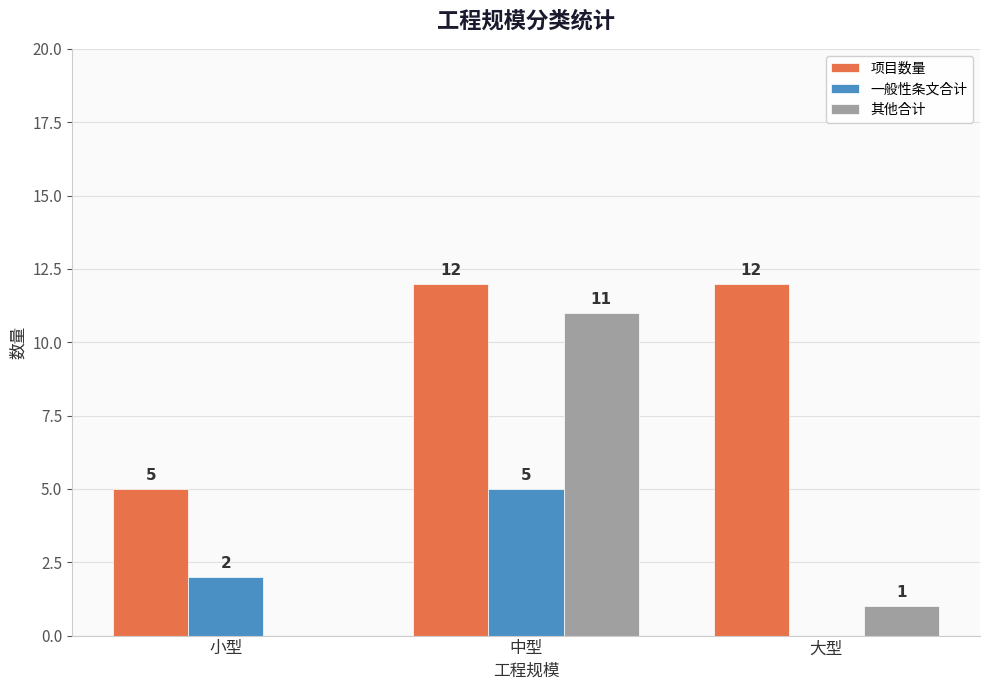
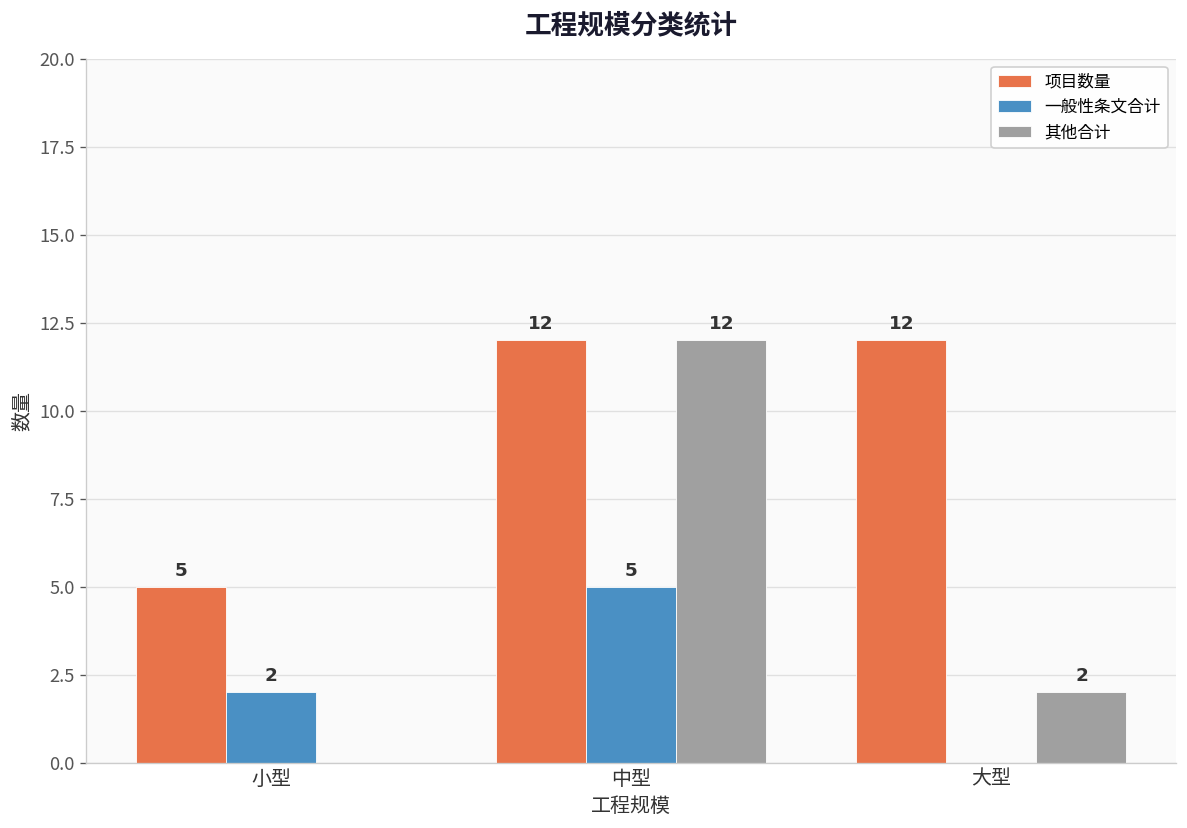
其他合计, 中型: 11 -> 12
其他合计, 大型: 1 -> 2
